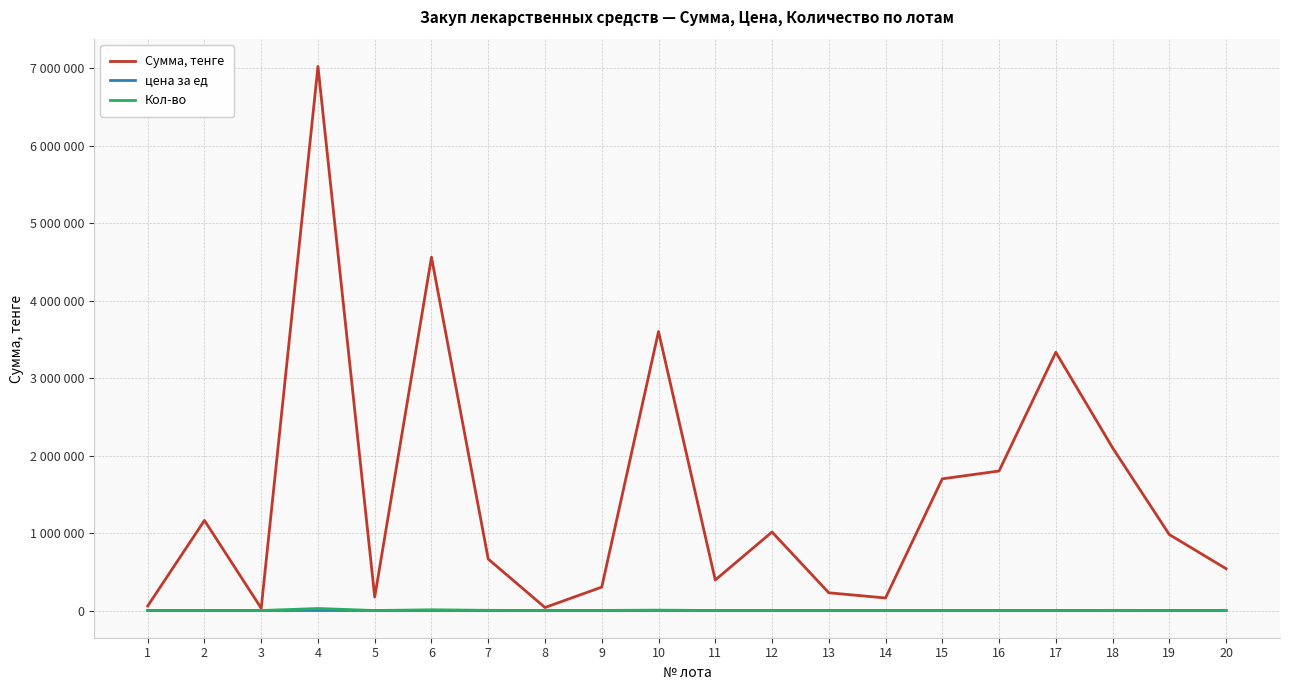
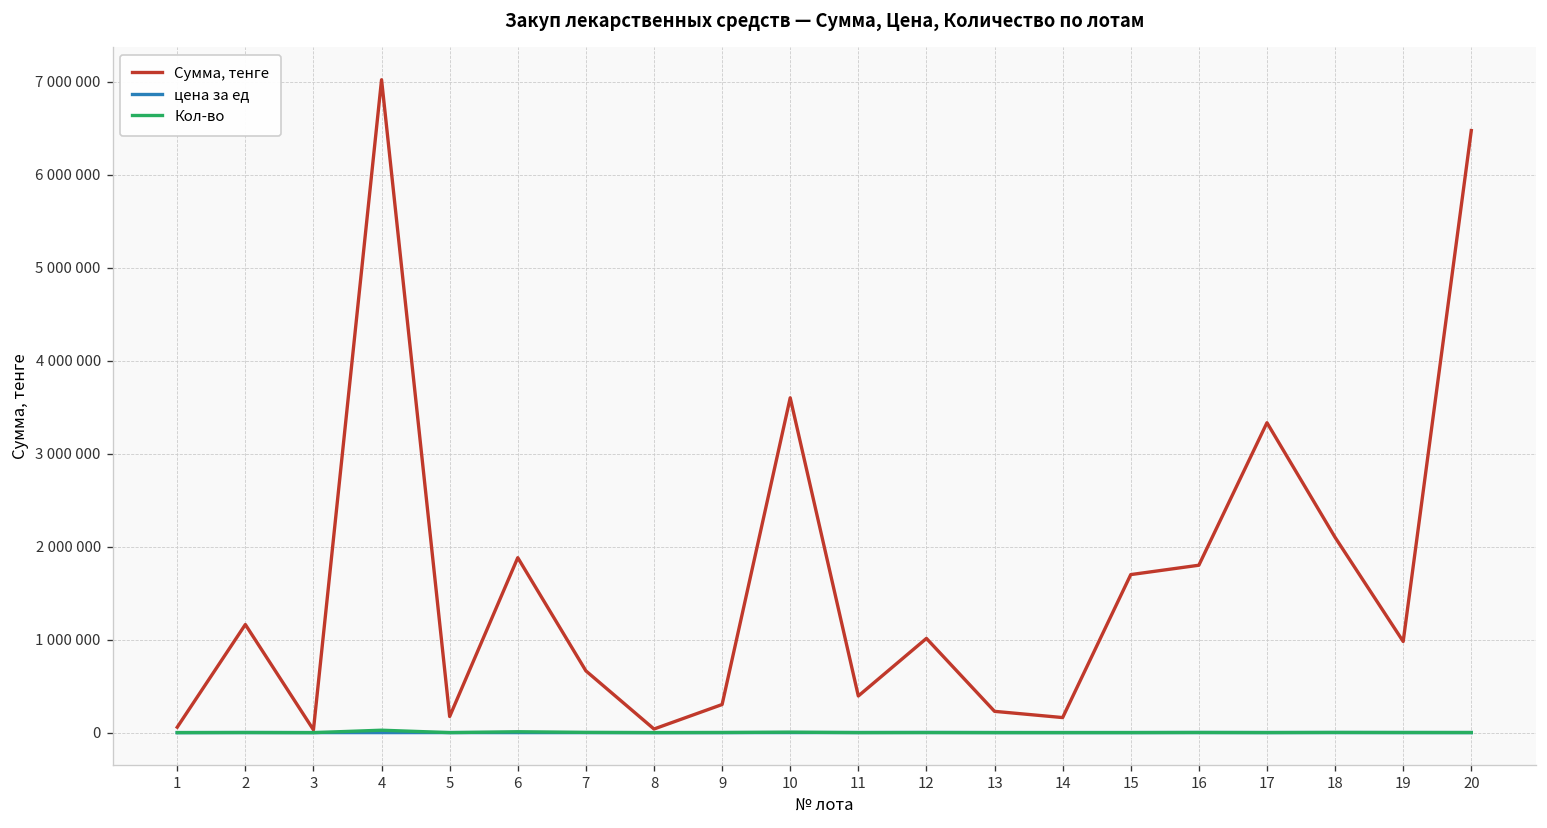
Сумма, тенге, 6: 4600000 -> 1900000
Сумма, тенге, 20: 500000 -> 6500000
